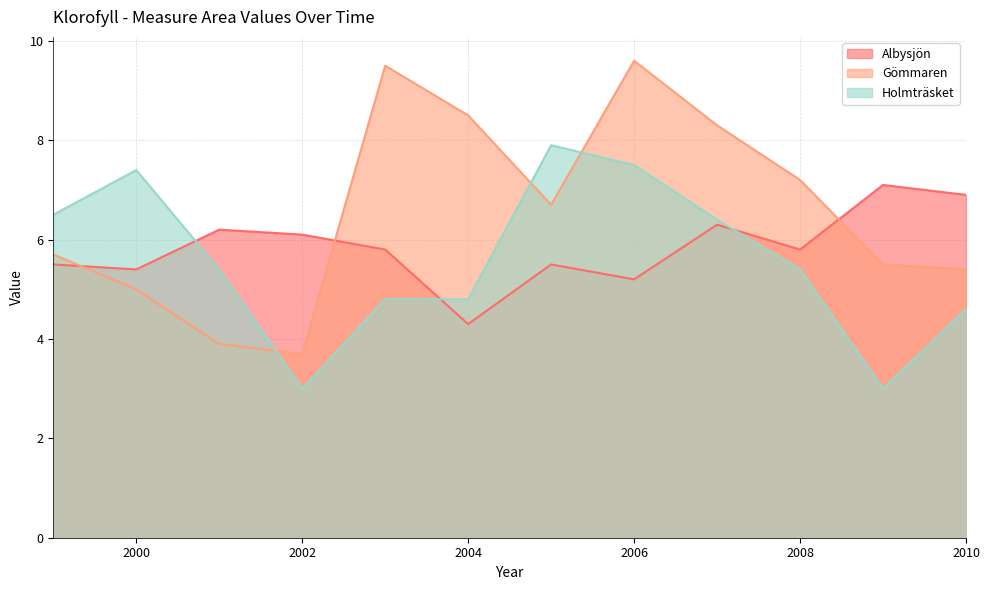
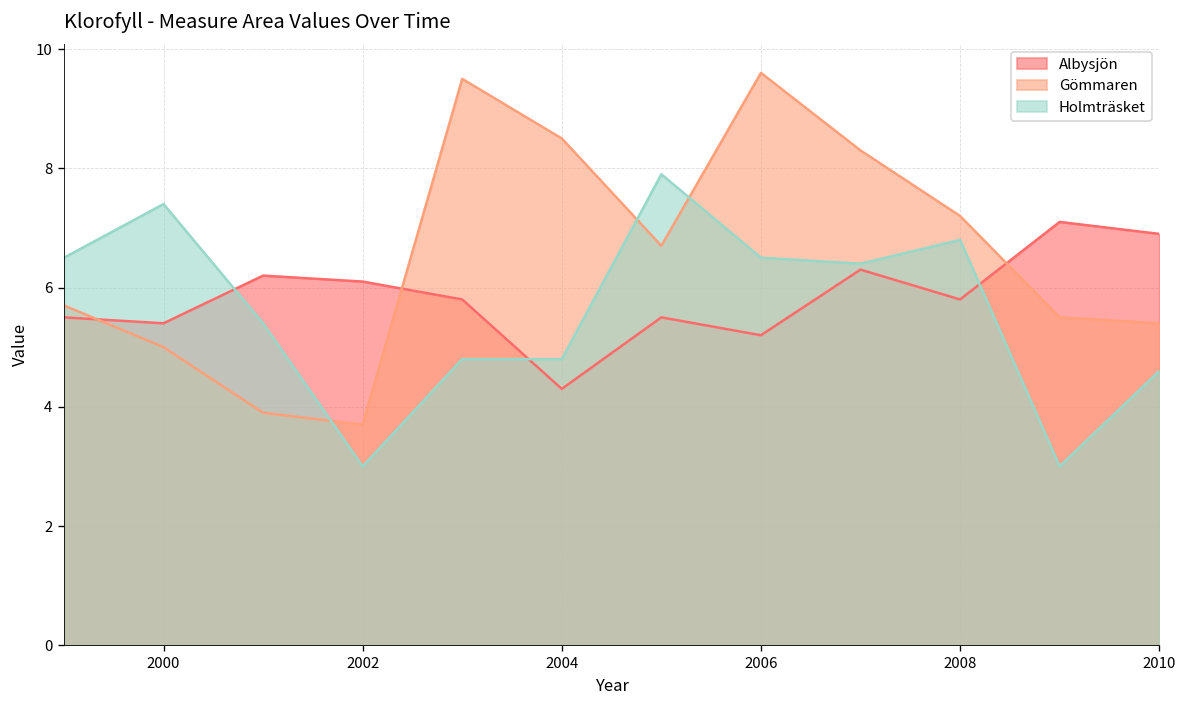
Holmträsket, 2006: 7.5 -> 6.5
Holmträsket, 2008: 5.4 -> 6.8
